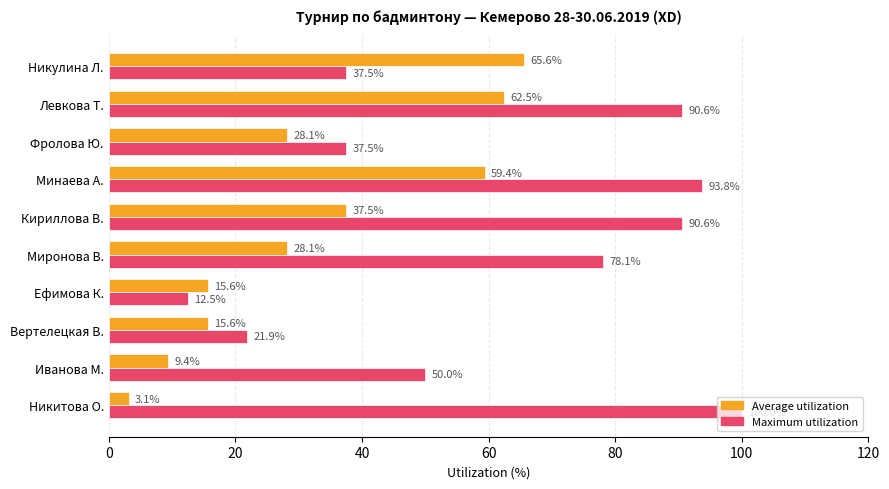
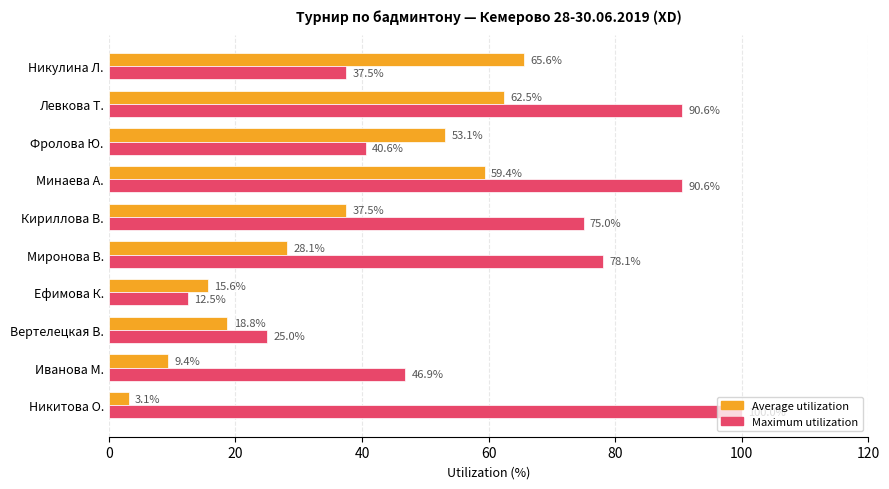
Average utilization, Фролова Ю.: 28.1% -> 53.1%
Maximum utilization, Фролова Ю.: 37.5% -> 40.6%
Maximum utilization, Минаева А.: 93.8% -> 90.6%
Maximum utilization, Кириллова В.: 90.6% -> 75.0%
Average utilization, Вертелецкая В.: 15.6% -> 18.8%
Maximum utilization, Вертелецкая В.: 21.9% -> 25.0%
Maximum utilization, Иванова М.: 50.0% -> 46.9%
